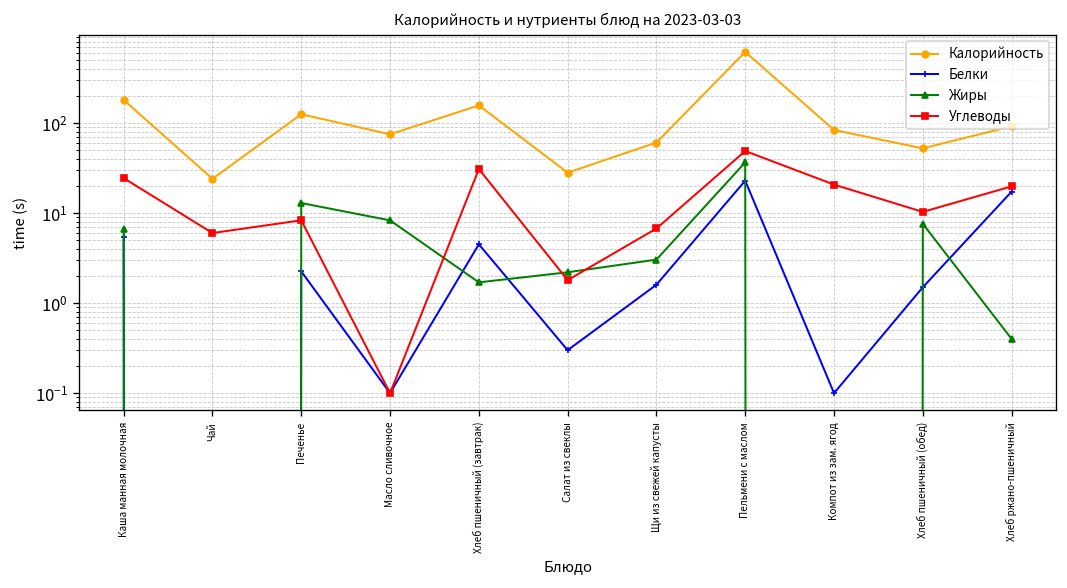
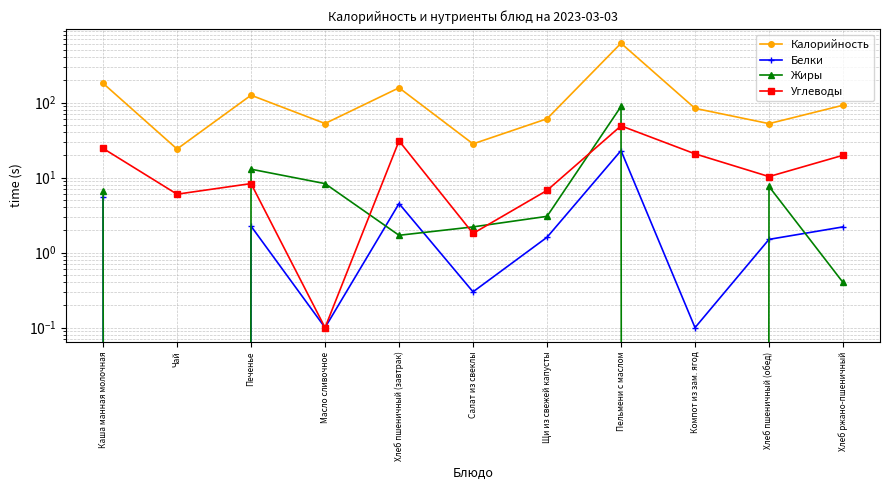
Калорийность, Масло сливочное: 70 -> 50
Жиры, Пельмени с маслом: 40 -> 90
Белки, Хлеб ржано-пшеничный: 17 -> 2.2
